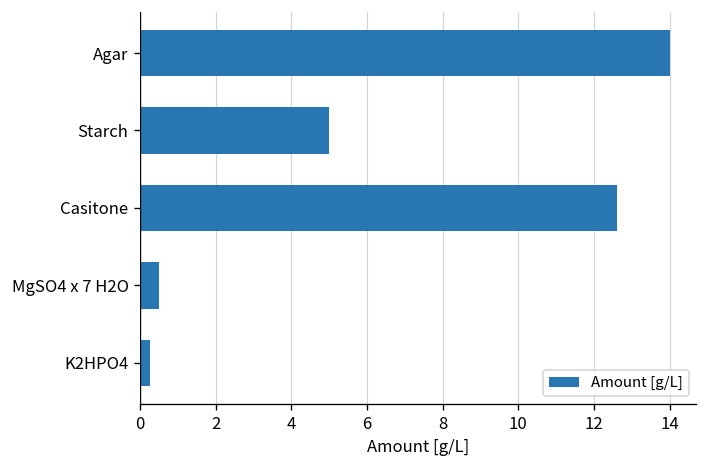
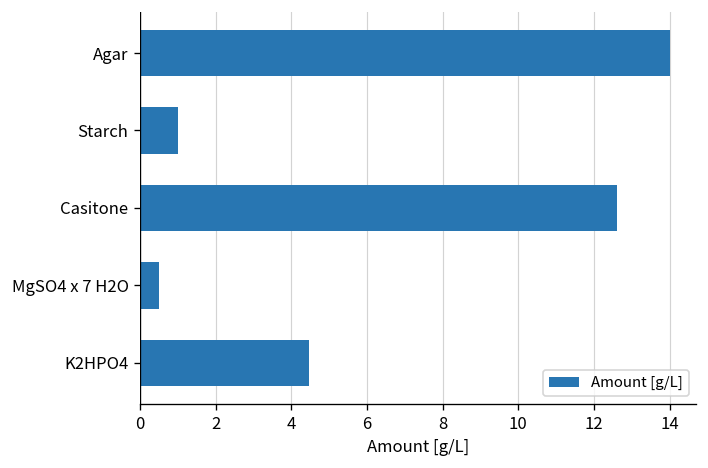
Starch: 5 -> 1
K2HPO4: 0.3 -> 4.5
